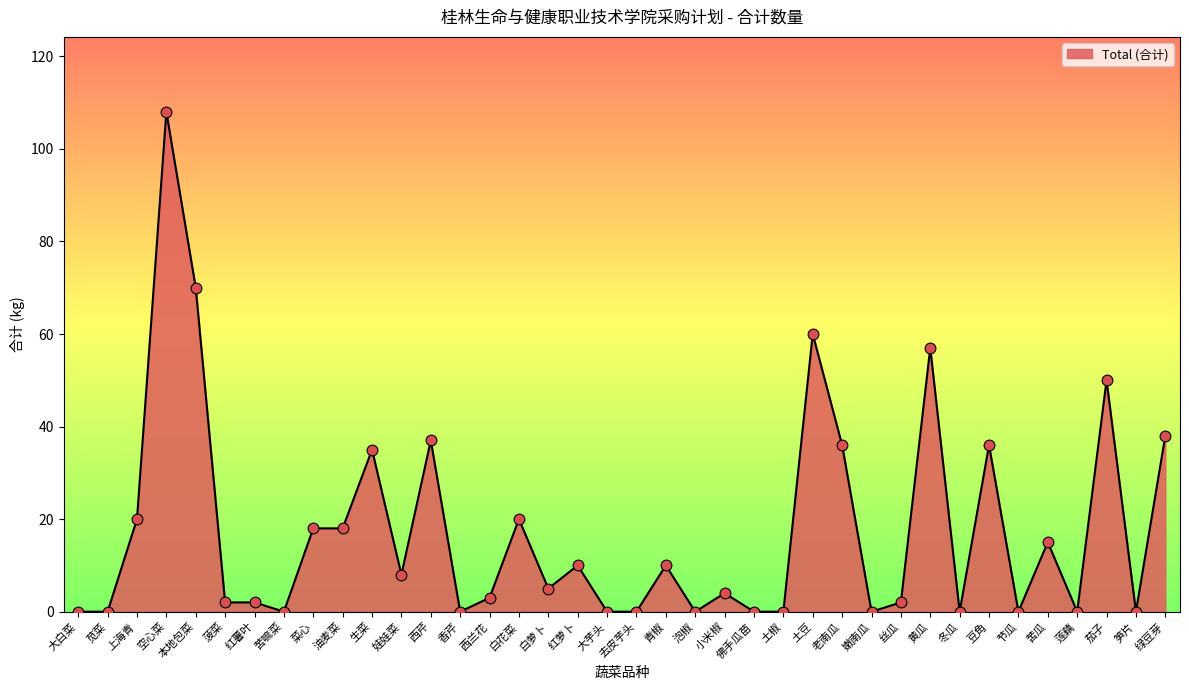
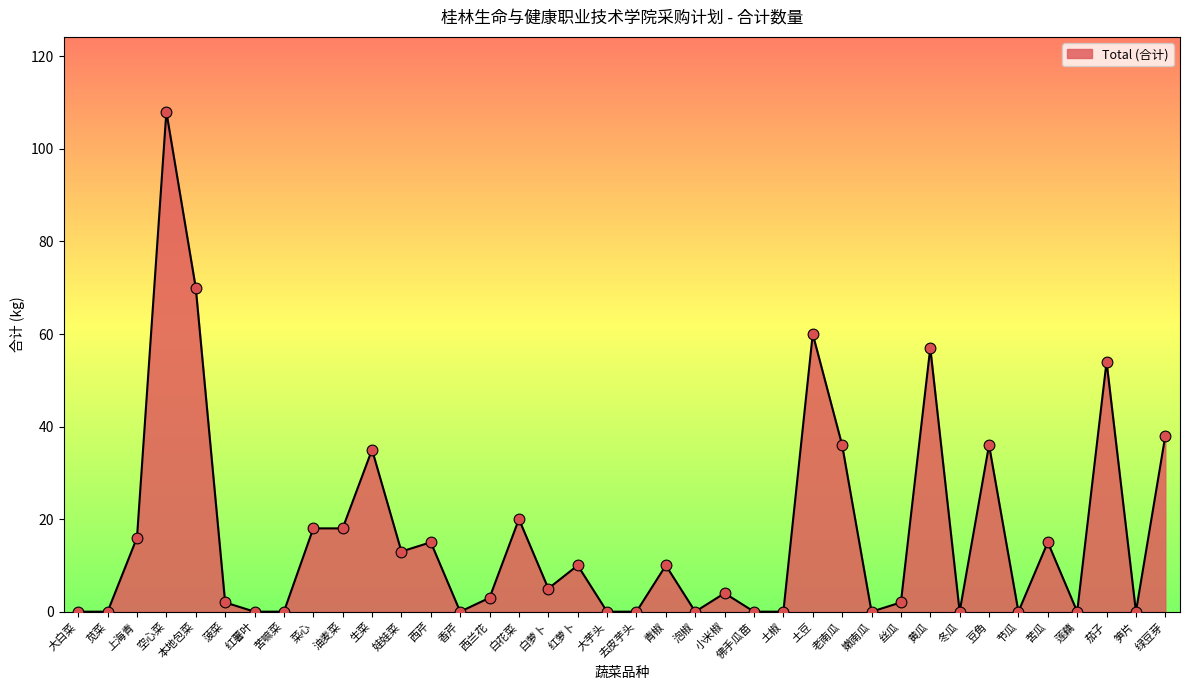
上海青: 20 -> 16
红薯叶: 2 -> 0
娃娃菜: 8 -> 13
西芹: 37 -> 15
茄子: 50 -> 54
